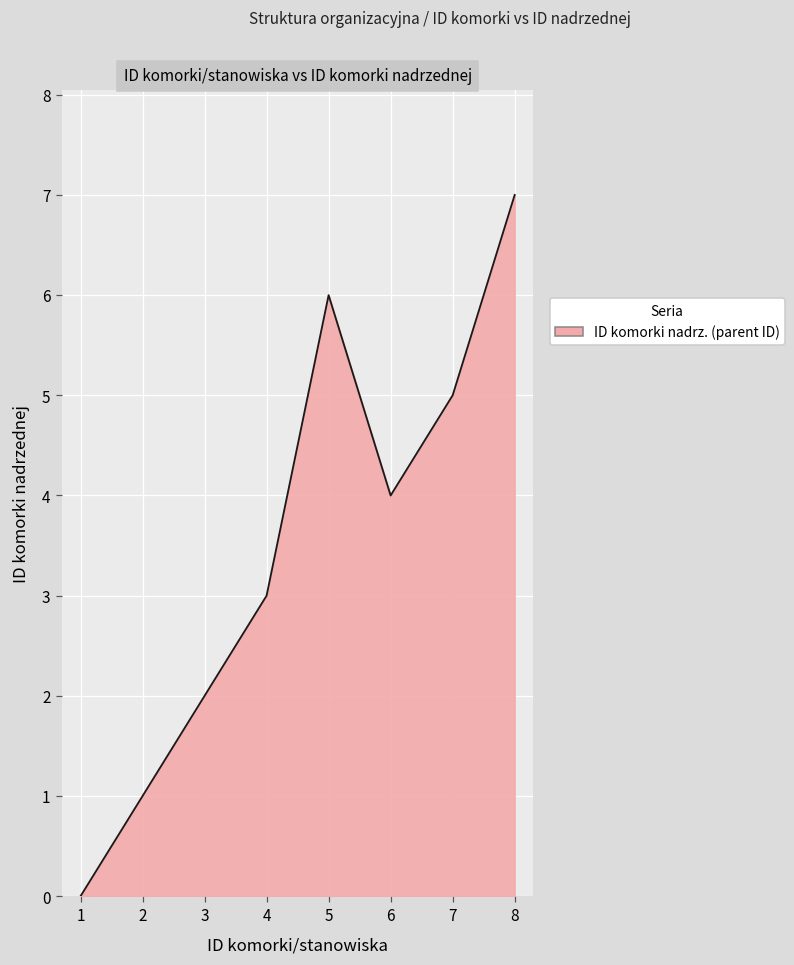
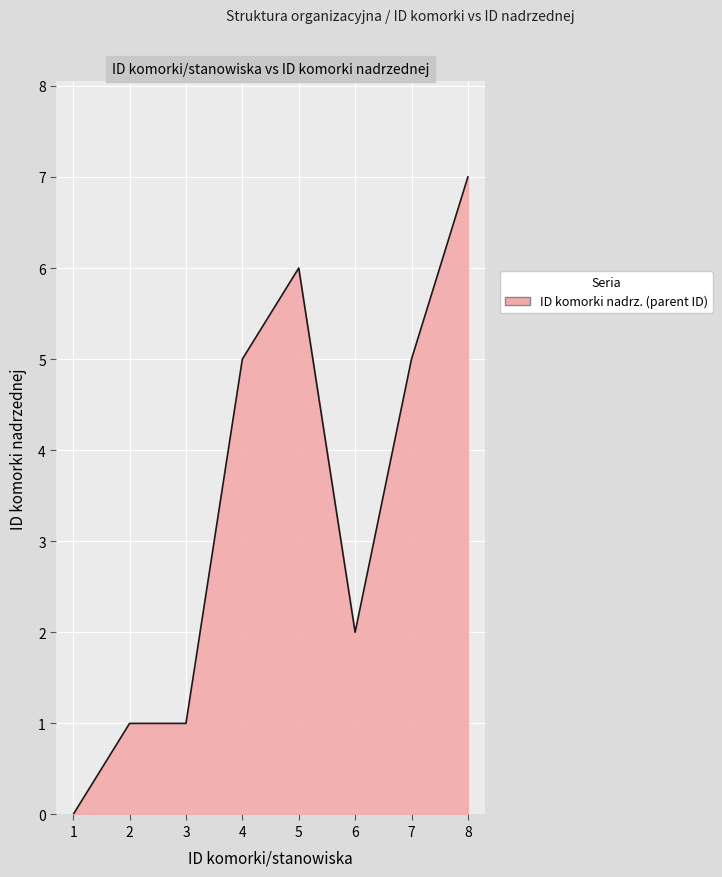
3: 2 -> 1
4: 3 -> 5
6: 4 -> 2
